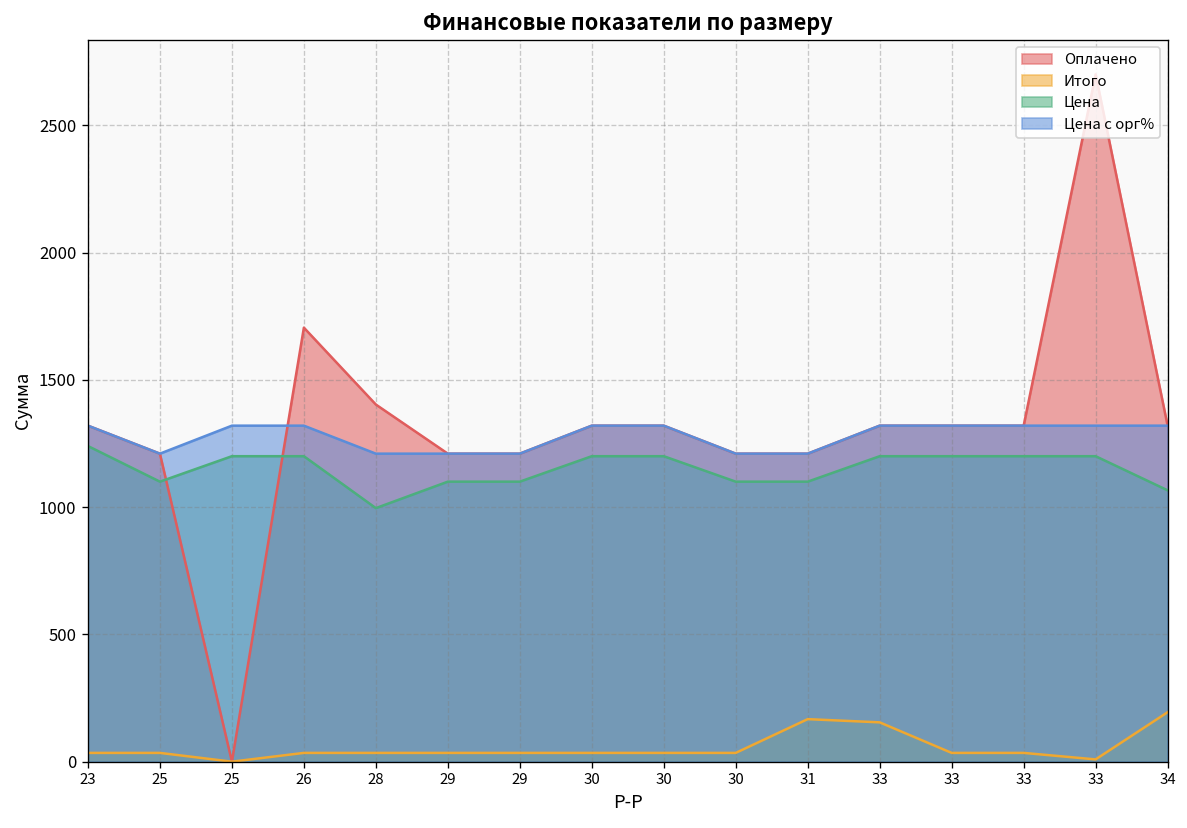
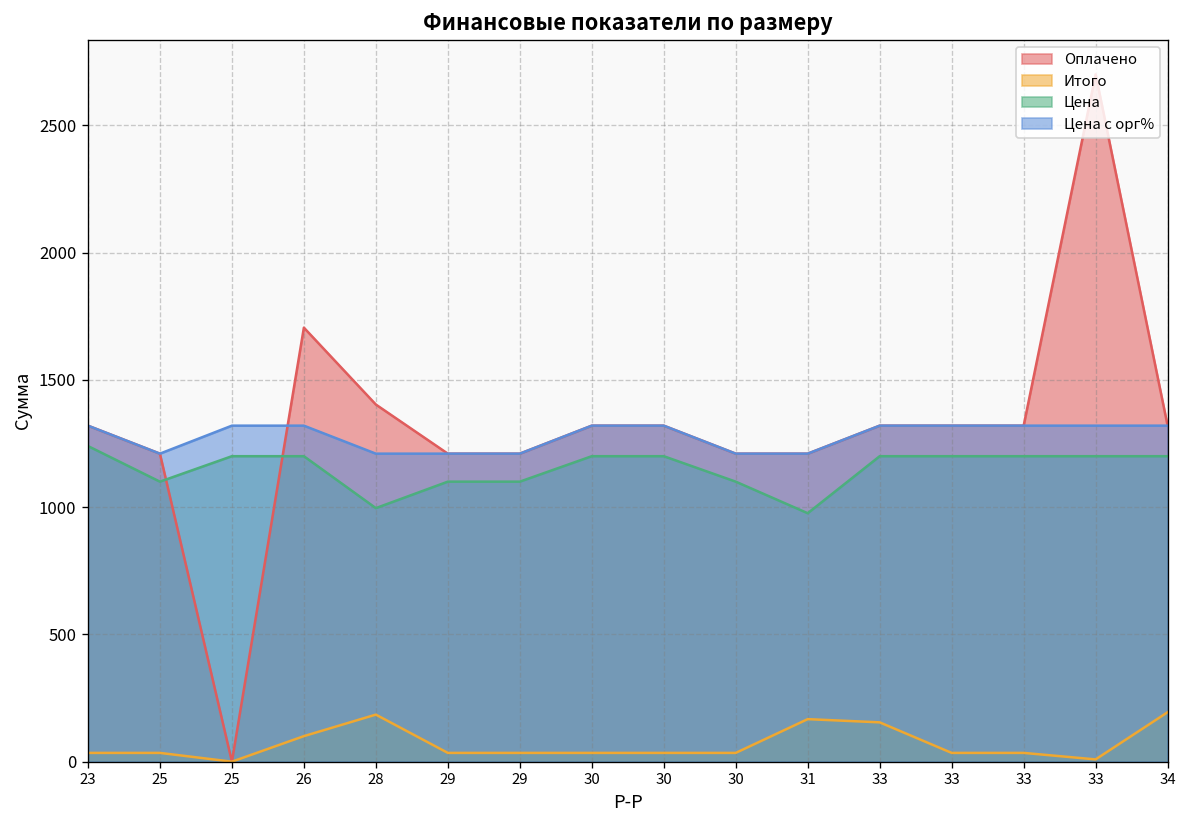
Итого, 26: 30 -> 100
Итого, 28: 30 -> 180
Цена, 31: 1100 -> 980
Цена, 34: 1070 -> 1200
